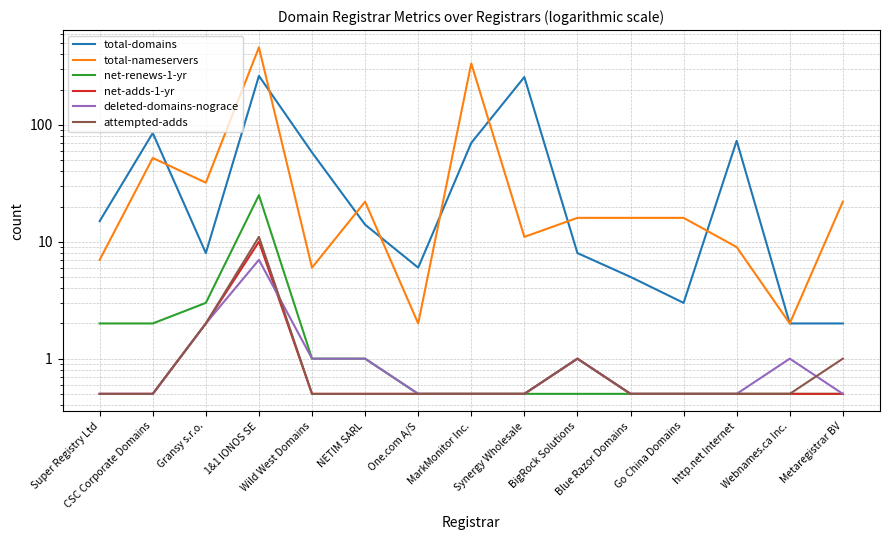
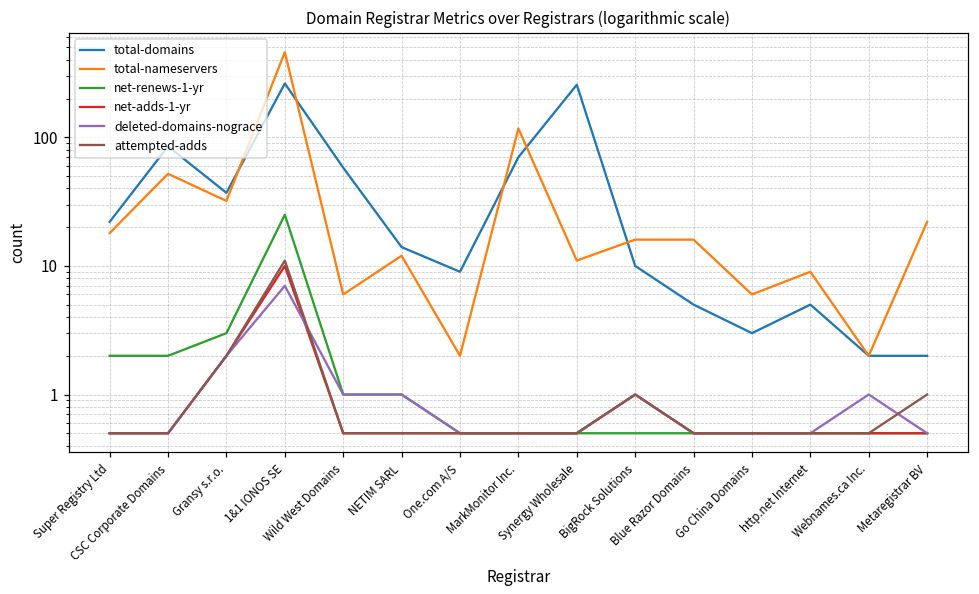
total-domains, Super Registry Ltd: 15 -> 22
total-nameservers, Super Registry Ltd: 7 -> 18
total-domains, Gransy s.r.o.: 8 -> 37
total-nameservers, NETIM SARL: 22 -> 12
total-domains, One.com A/S: 6 -> 9
total-nameservers, MarkMonitor Inc.: 340 -> 120
total-domains, BigRock Solutions: 8 -> 10
total-nameservers, Go China Domains: 16 -> 6
total-domains, http.net Internet: 70 -> 5
